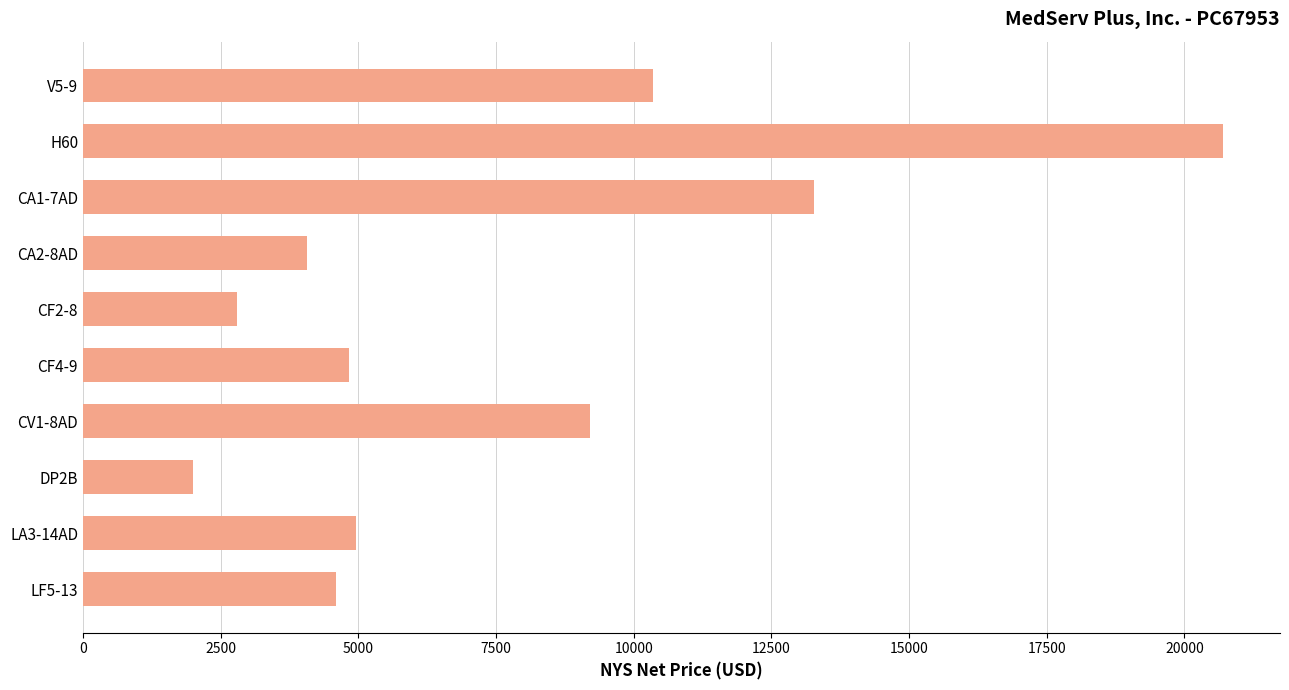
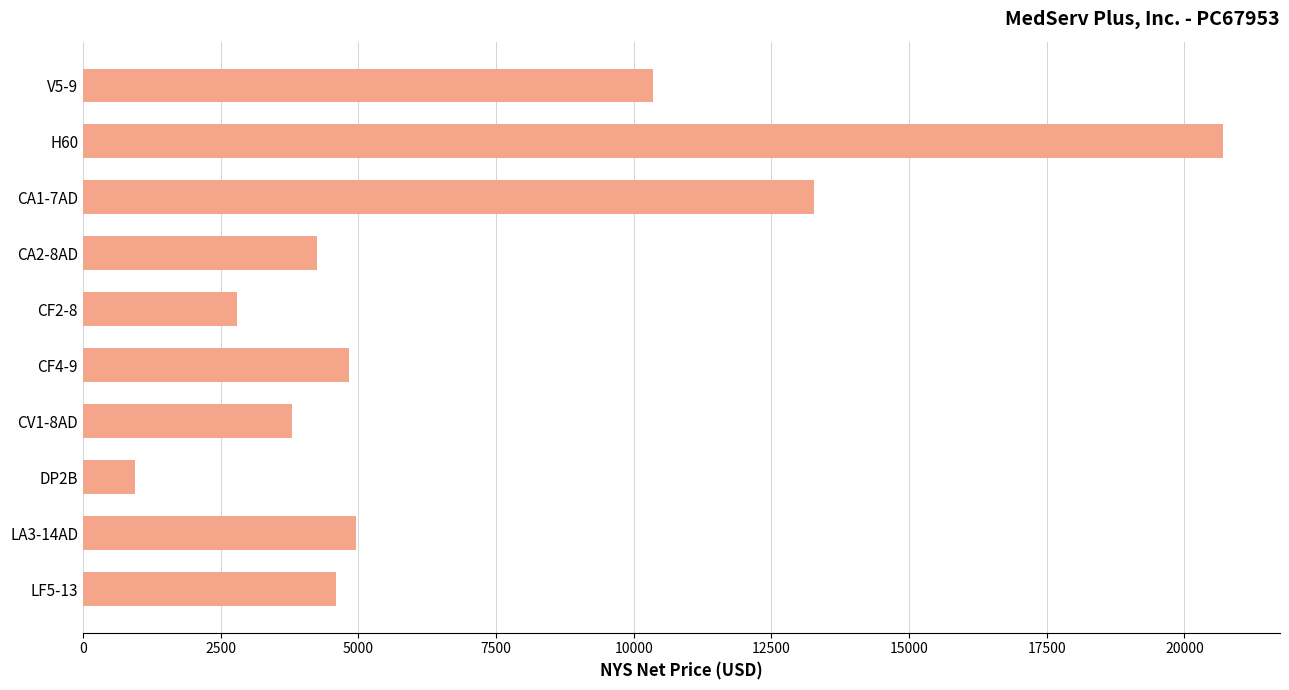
CA2-8AD: 4100 -> 4200
CV1-8AD: 9200 -> 3800
DP2B: 2000 -> 900
